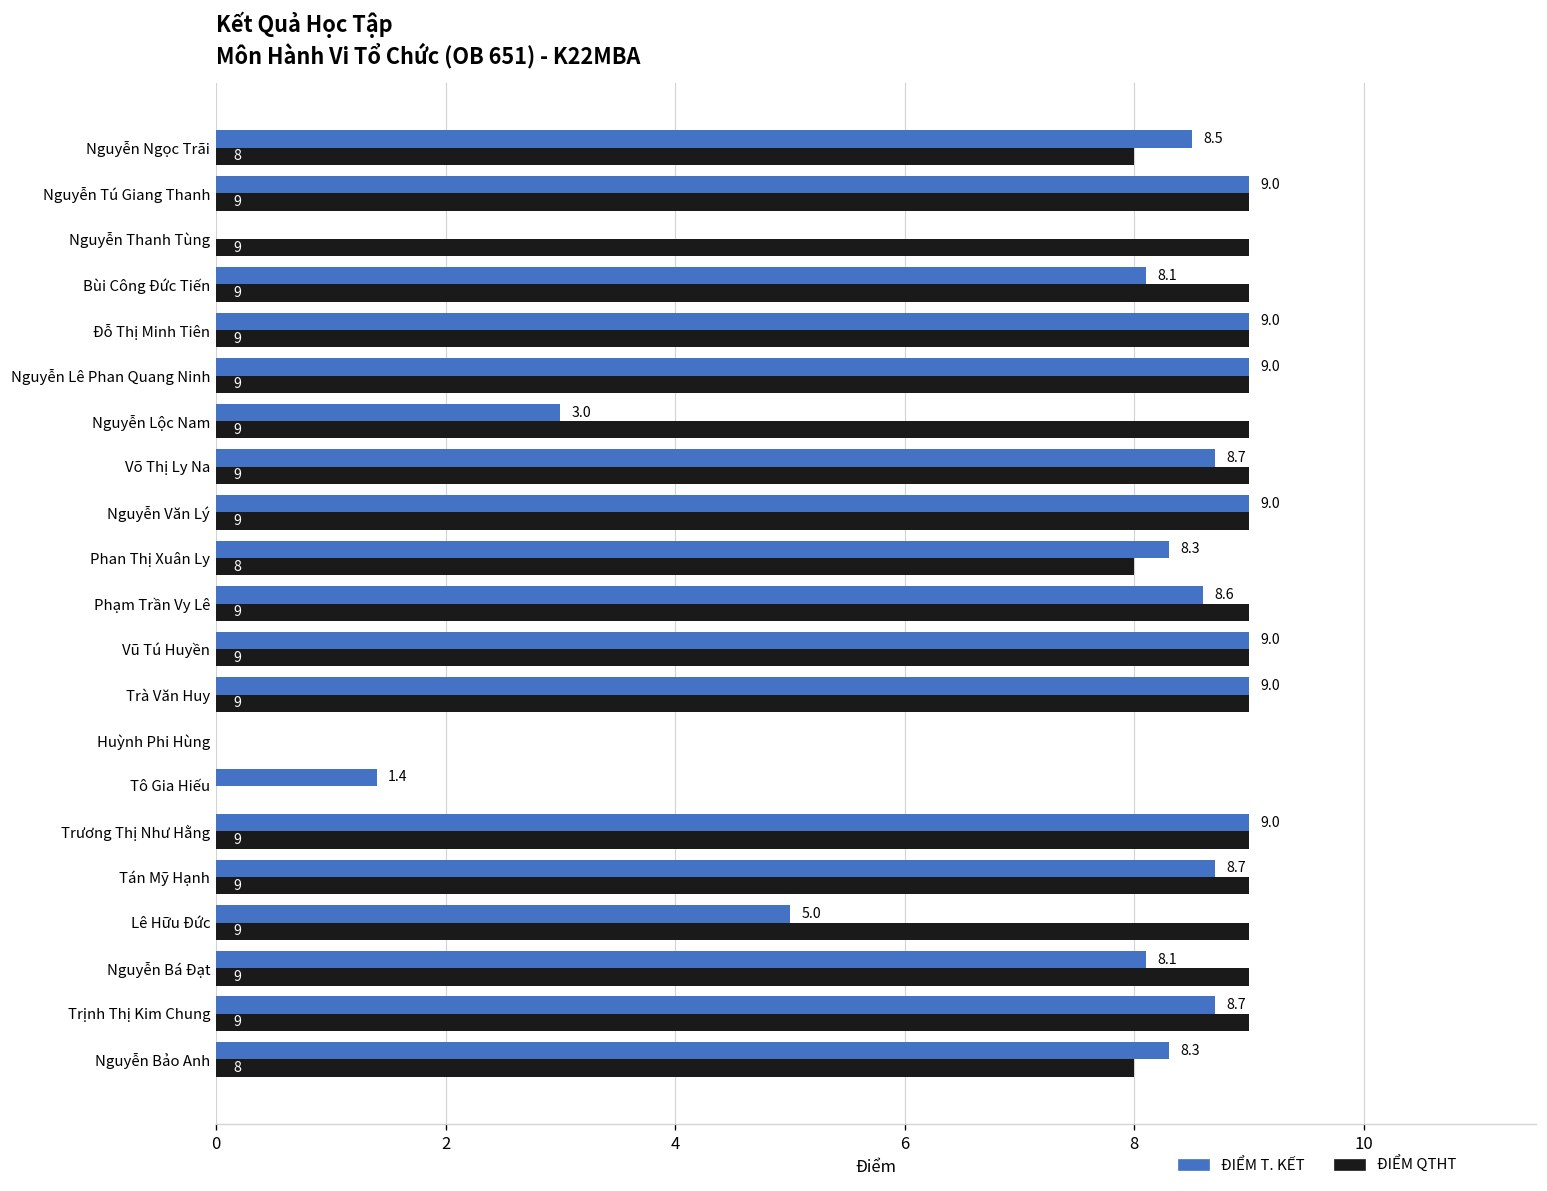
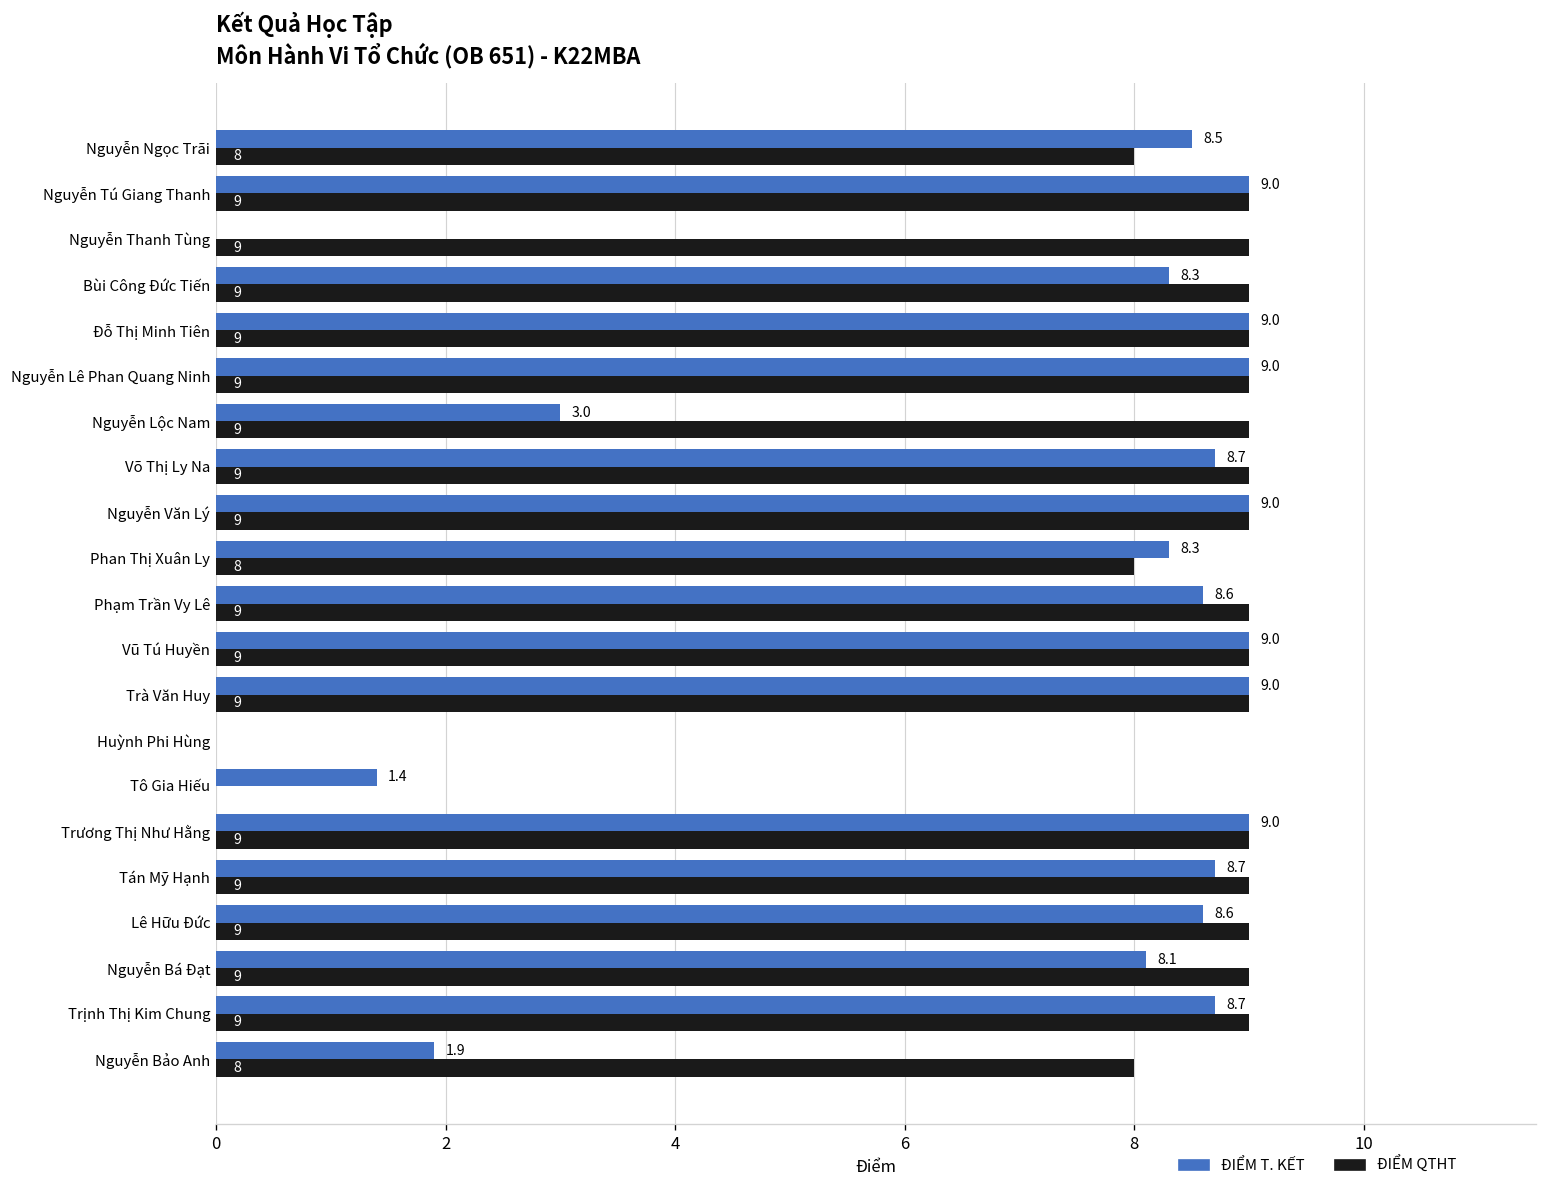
ĐIỂM T. KẾT, Bùi Công Đức Tiến: 8.1 -> 8.3
ĐIỂM T. KẾT, Lê Hữu Đức: 5.0 -> 8.6
ĐIỂM T. KẾT, Nguyễn Bảo Anh: 8.3 -> 1.9
